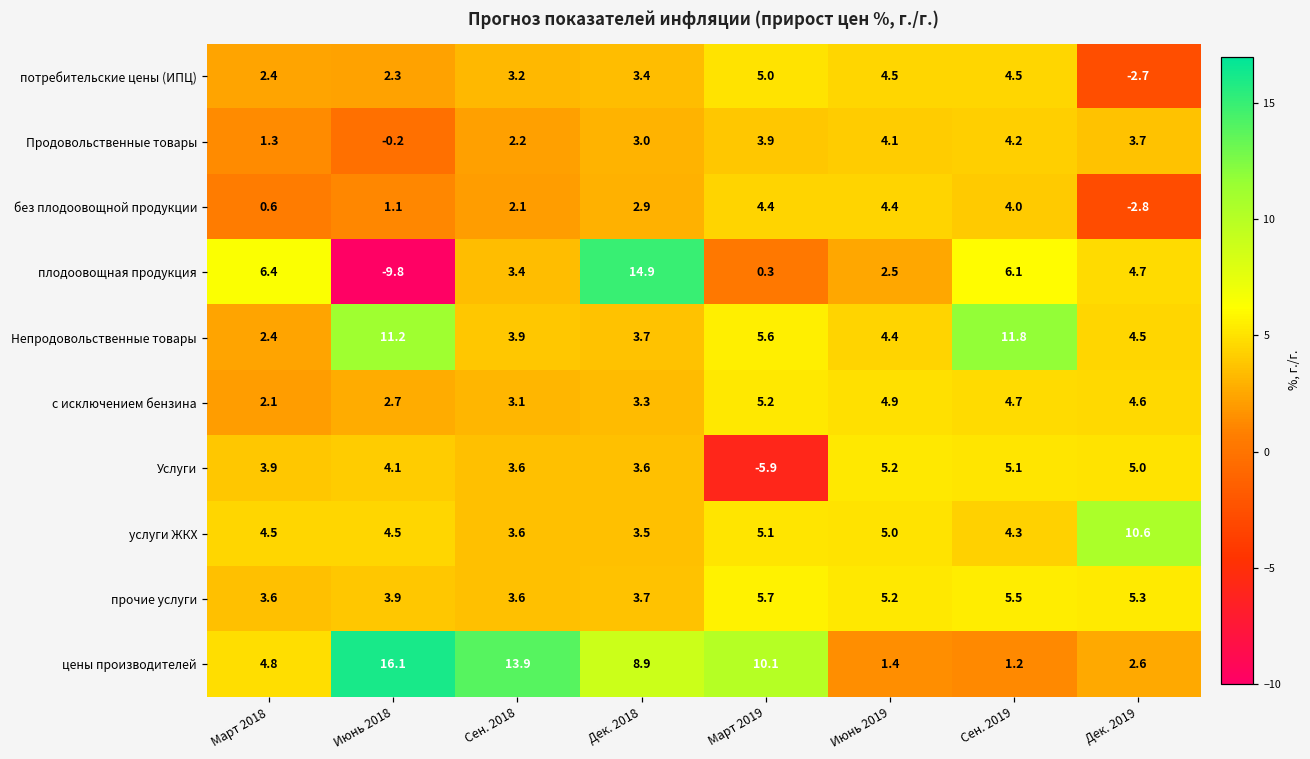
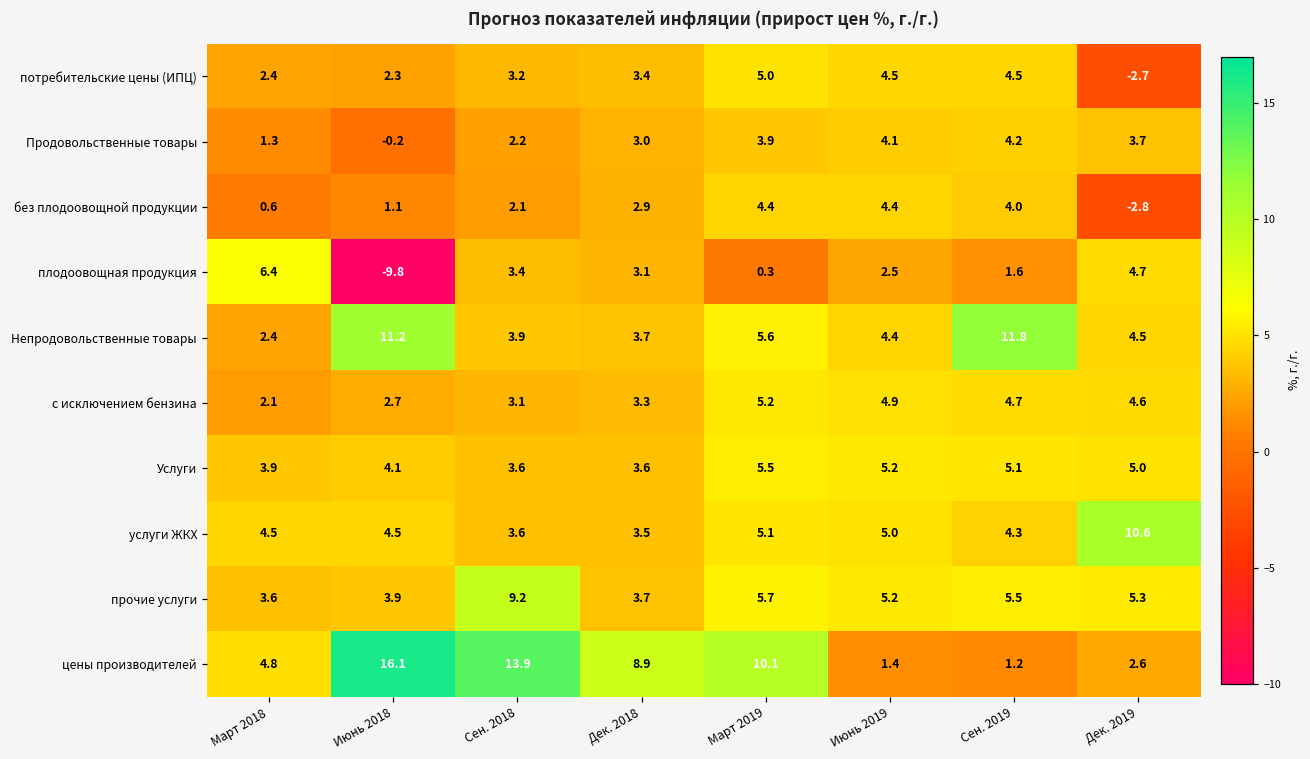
плодоовощная продукция, Дек. 2018: 14.9 -> 3.1
плодоовощная продукция, Сен. 2019: 6.1 -> 1.6
Услуги, Март 2019: -5.9 -> 5.5
прочие услуги, Сен. 2018: 3.6 -> 9.2
